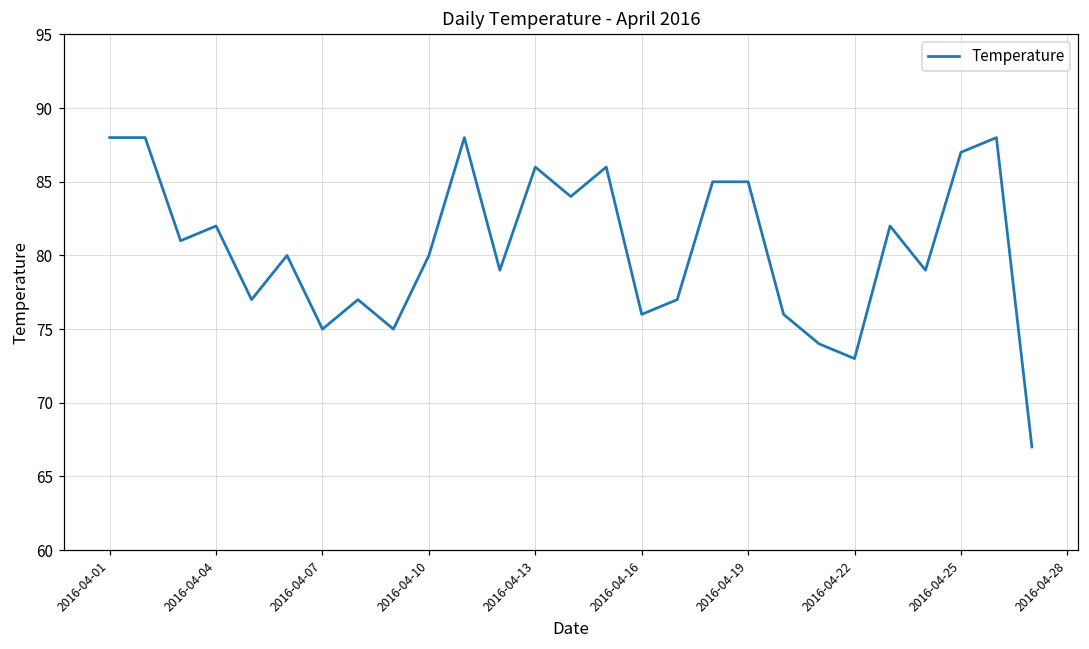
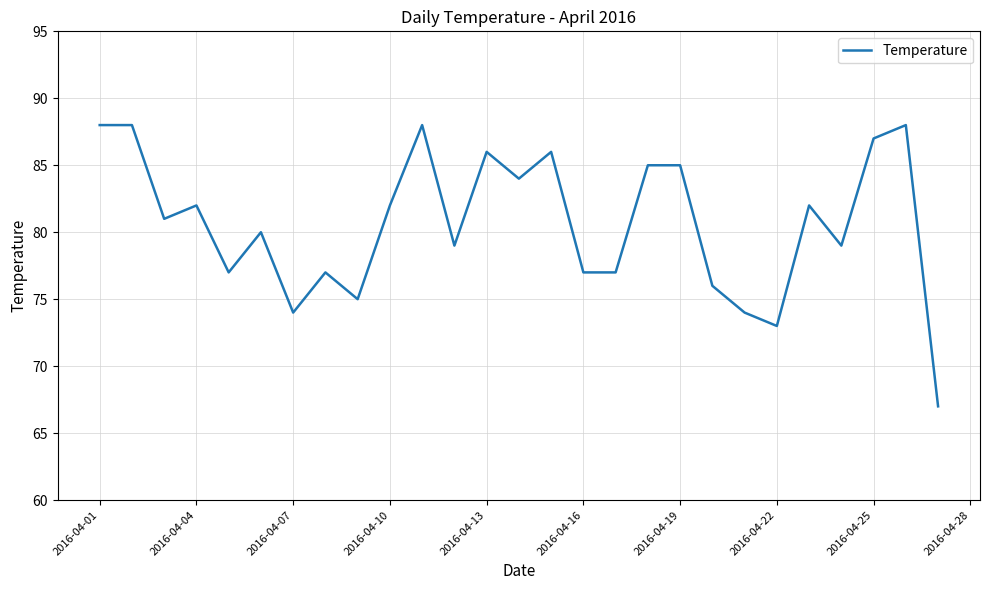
2016-04-07: 75 -> 74
2016-04-10: 80 -> 82
2016-04-16: 76 -> 77
